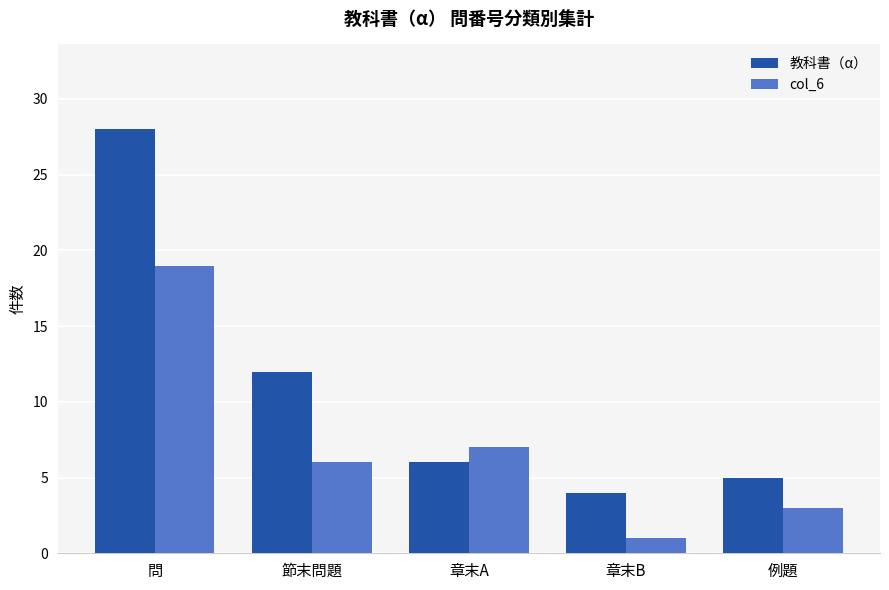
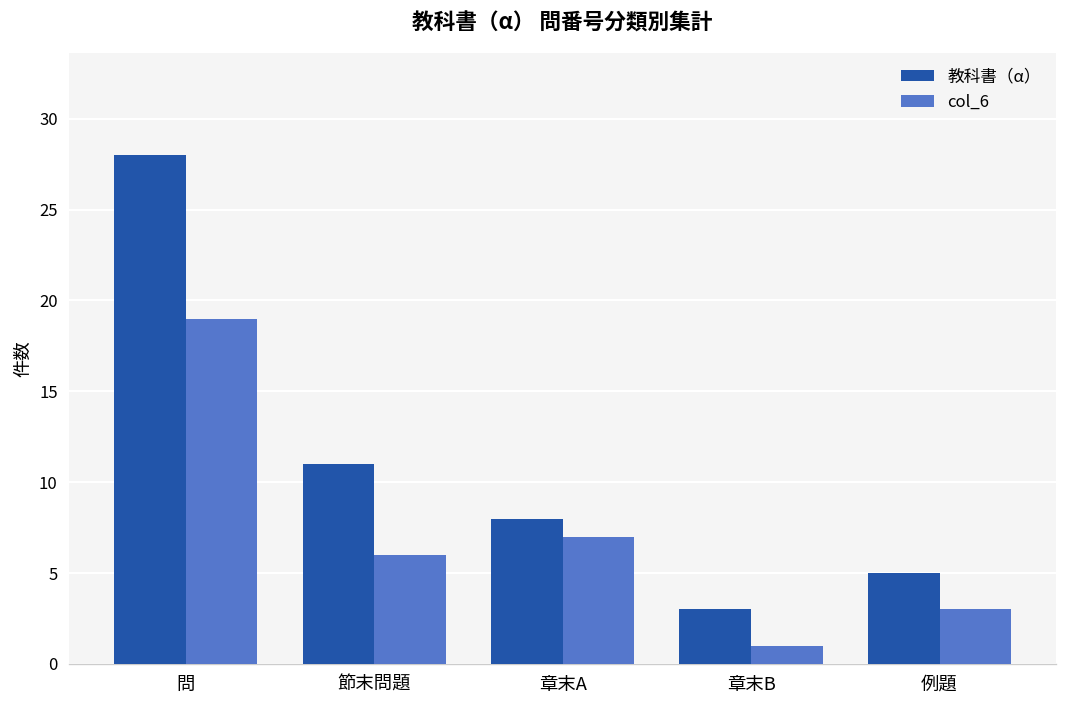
教科書（α）, 節末問題: 12 -> 11
教科書（α）, 章末A: 6 -> 8
教科書（α）, 章末B: 4 -> 3
